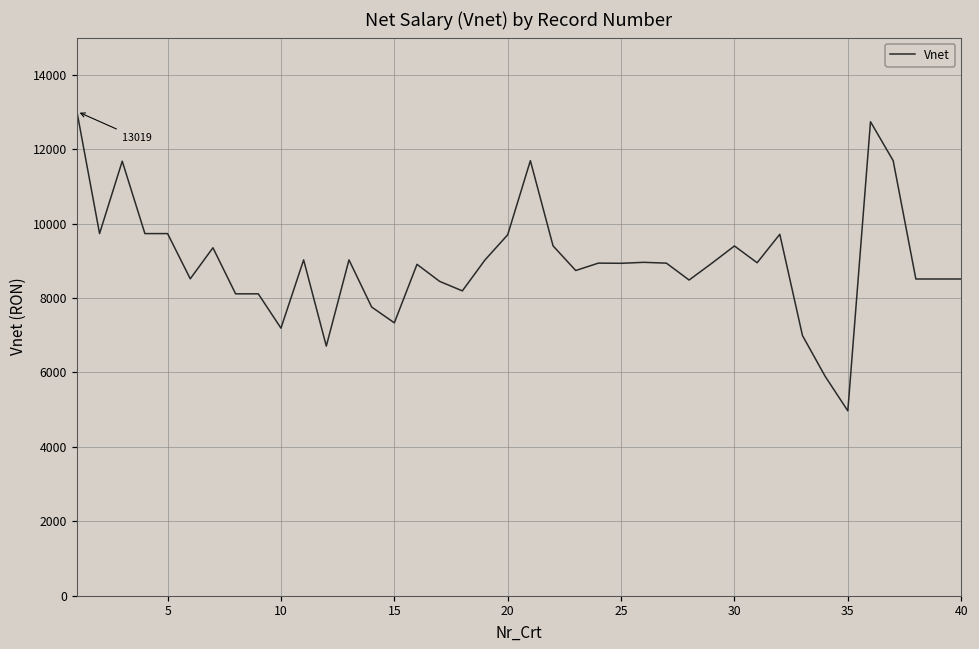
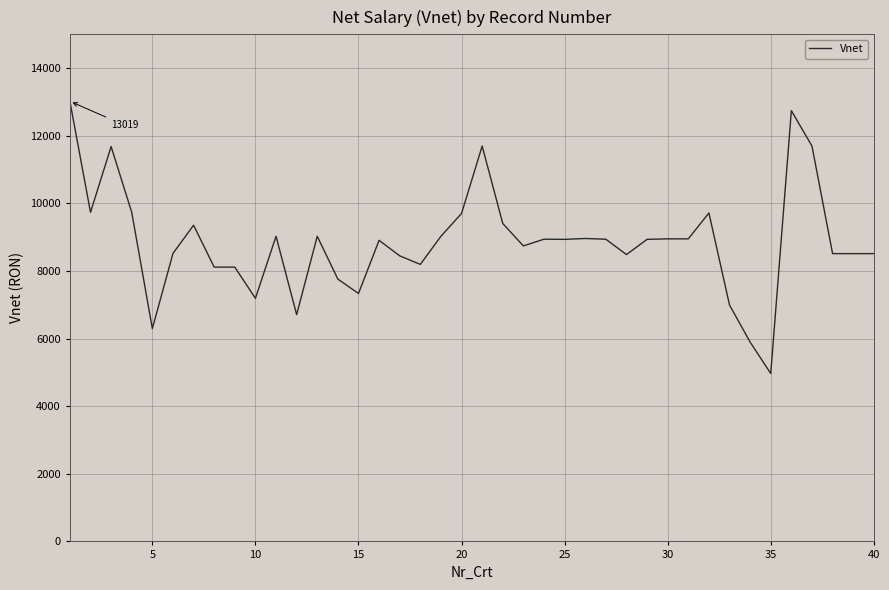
5: 9700 -> 6300
30: 9400 -> 9000
